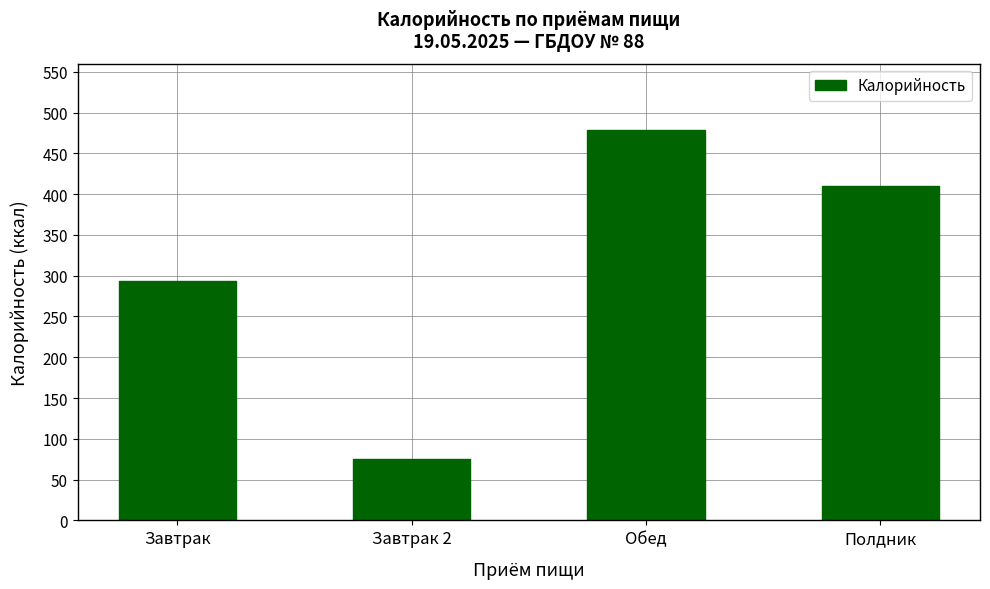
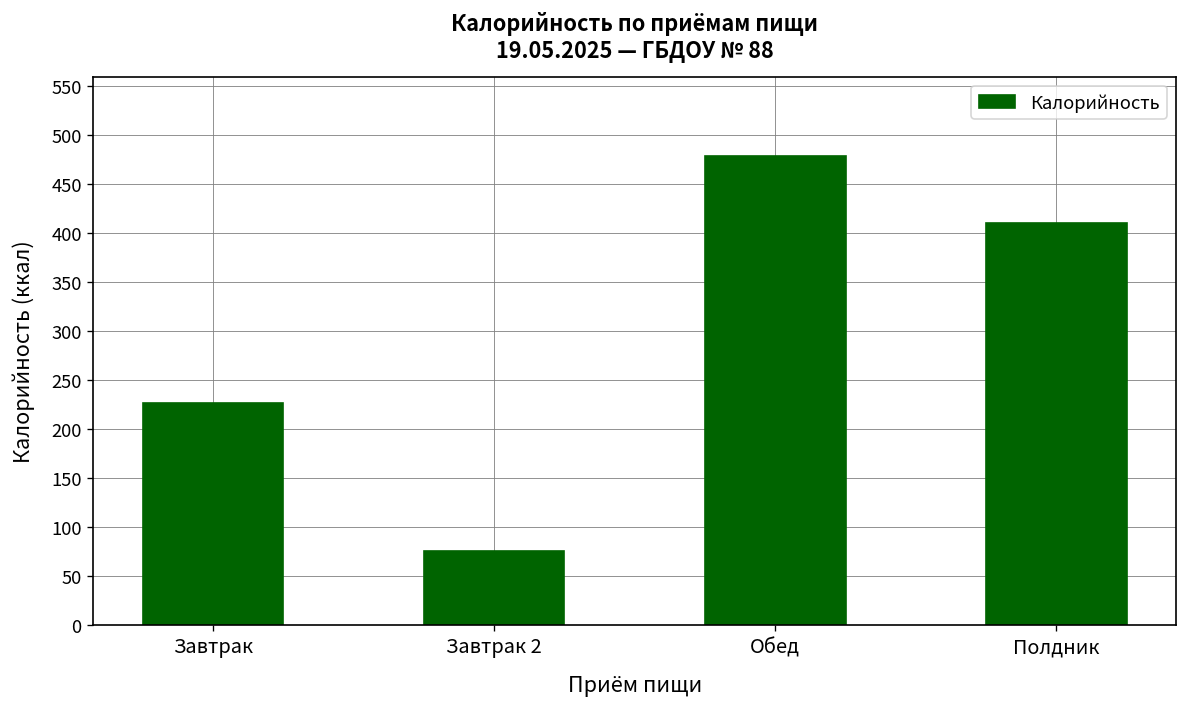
Завтрак: 290 -> 230
